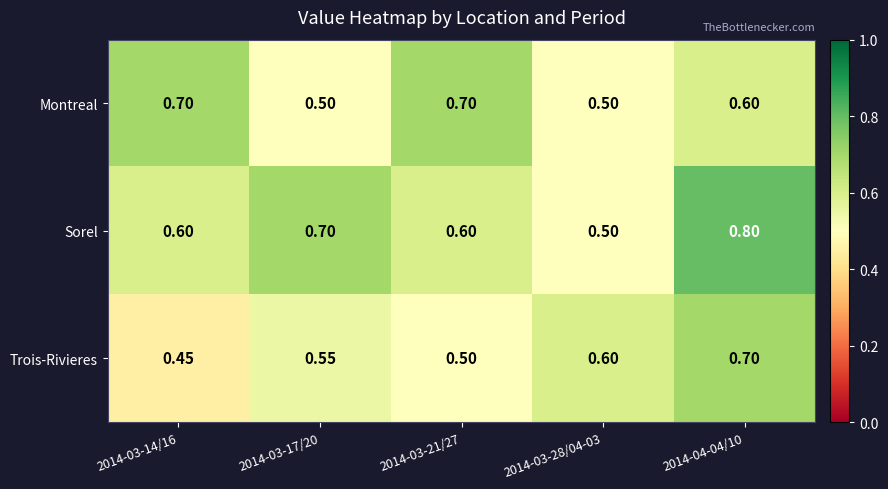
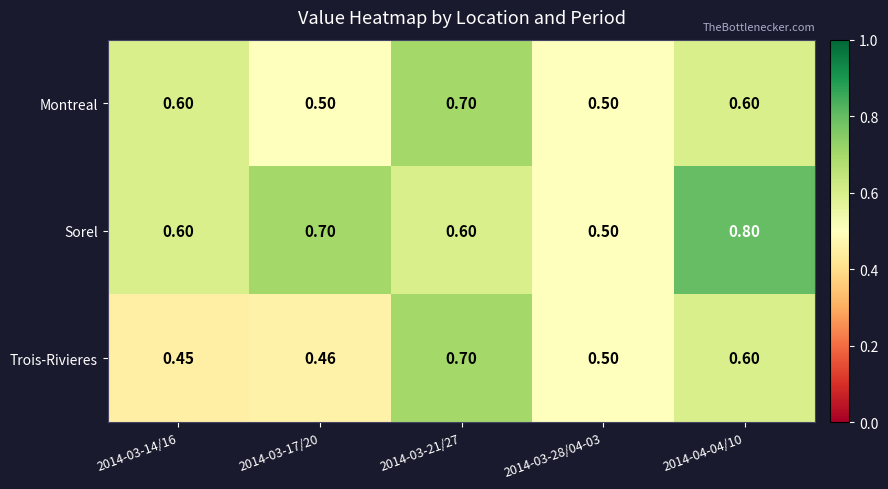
Montreal, 2014-03-14/16: 0.70 -> 0.60
Trois-Rivieres, 2014-03-17/20: 0.55 -> 0.46
Trois-Rivieres, 2014-03-21/27: 0.50 -> 0.70
Trois-Rivieres, 2014-03-28/04-03: 0.60 -> 0.50
Trois-Rivieres, 2014-04-04/10: 0.70 -> 0.60
